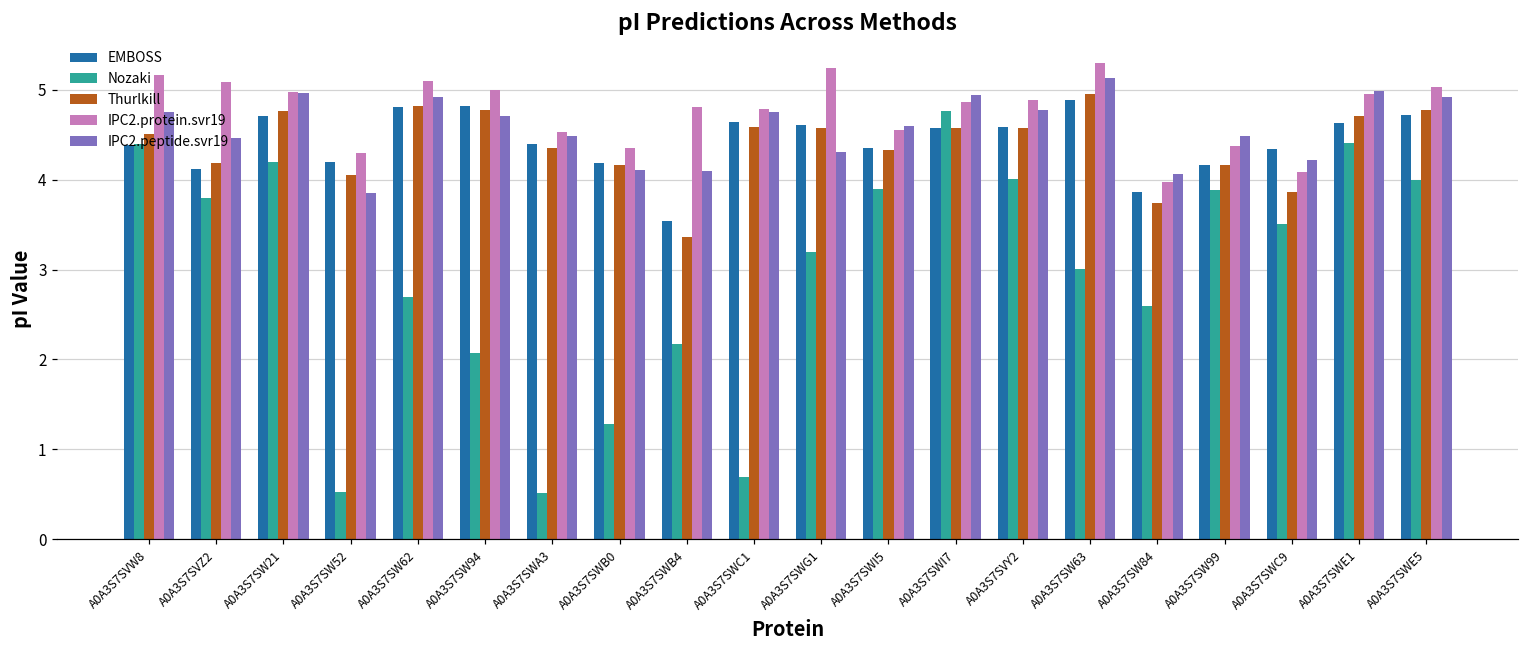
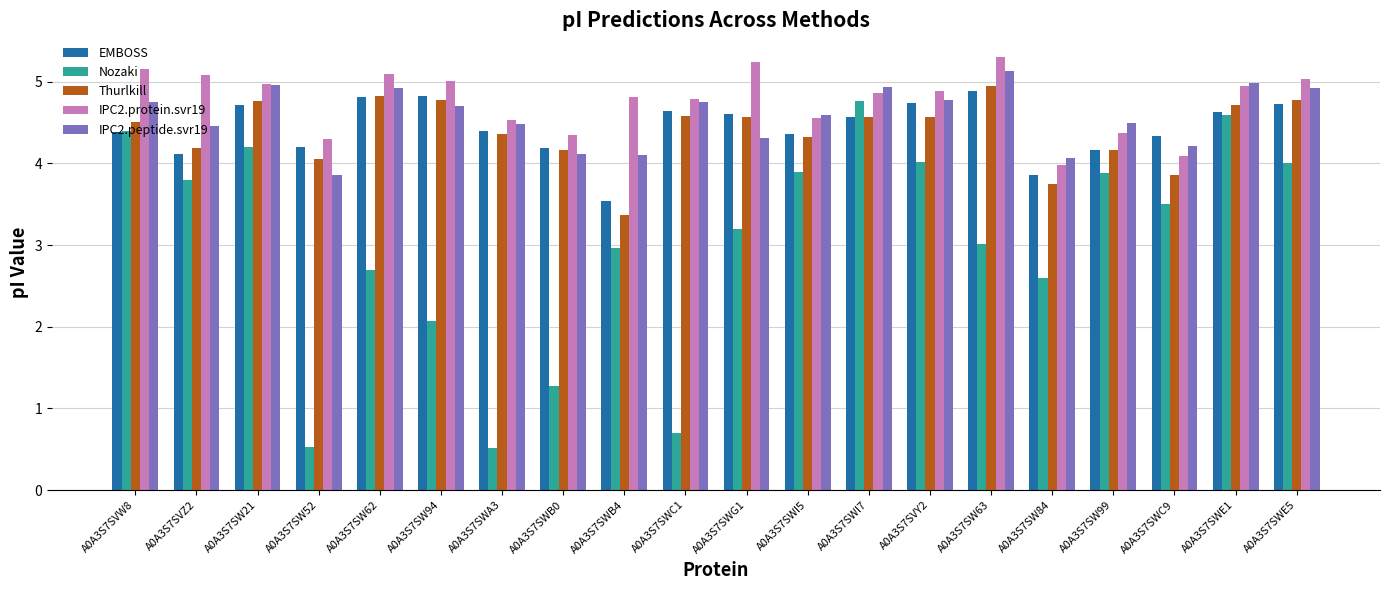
Nozaki, A0A3S7SWB4: 2.2 -> 3.0
EMBOSS, A0A3S7SVY2: 4.6 -> 4.7
Nozaki, A0A3S7SWE1: 4.4 -> 4.6
